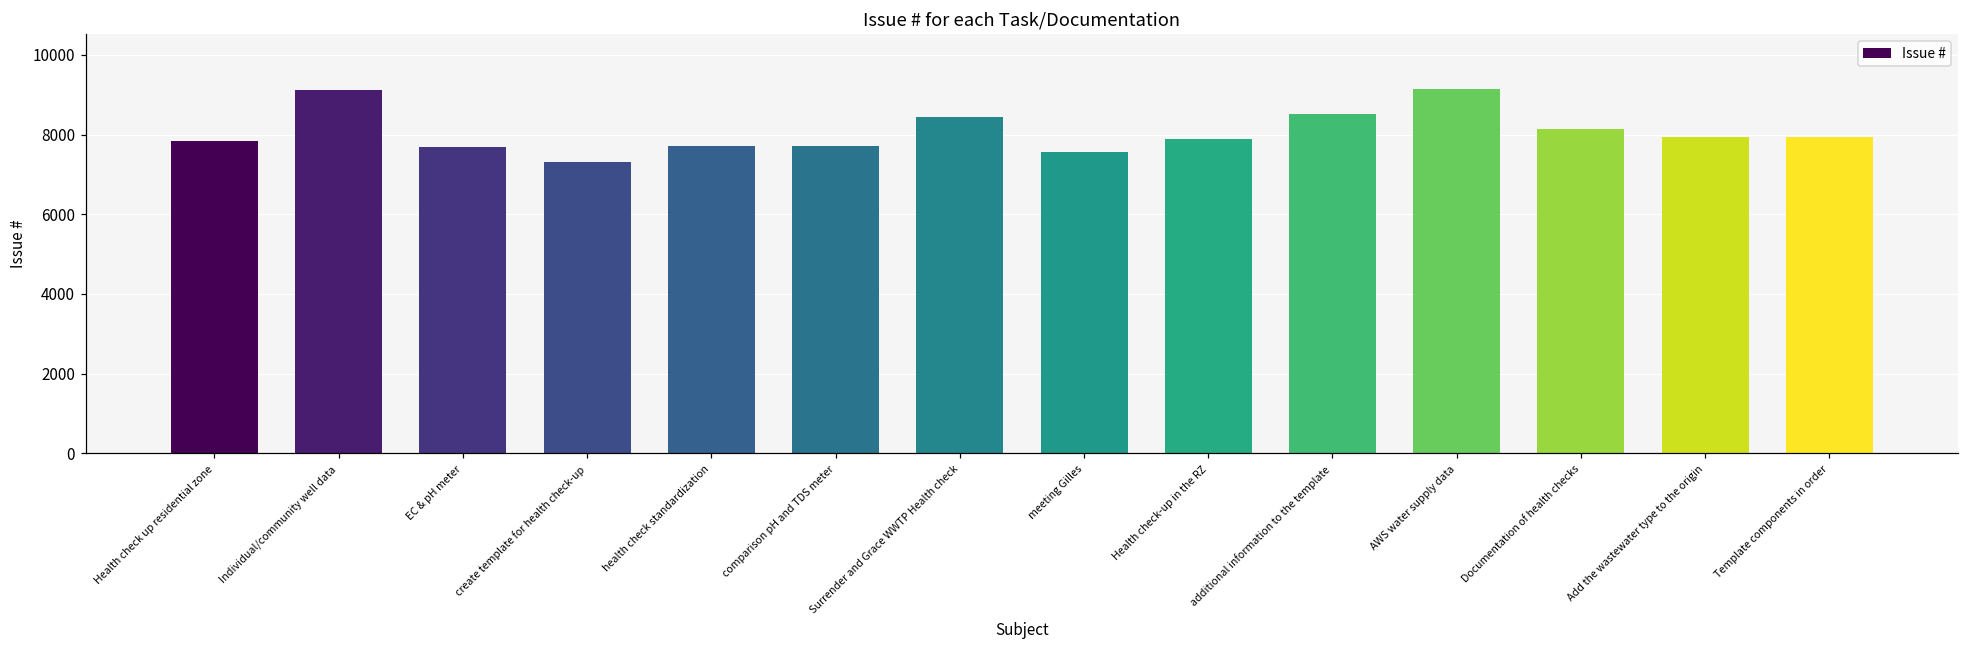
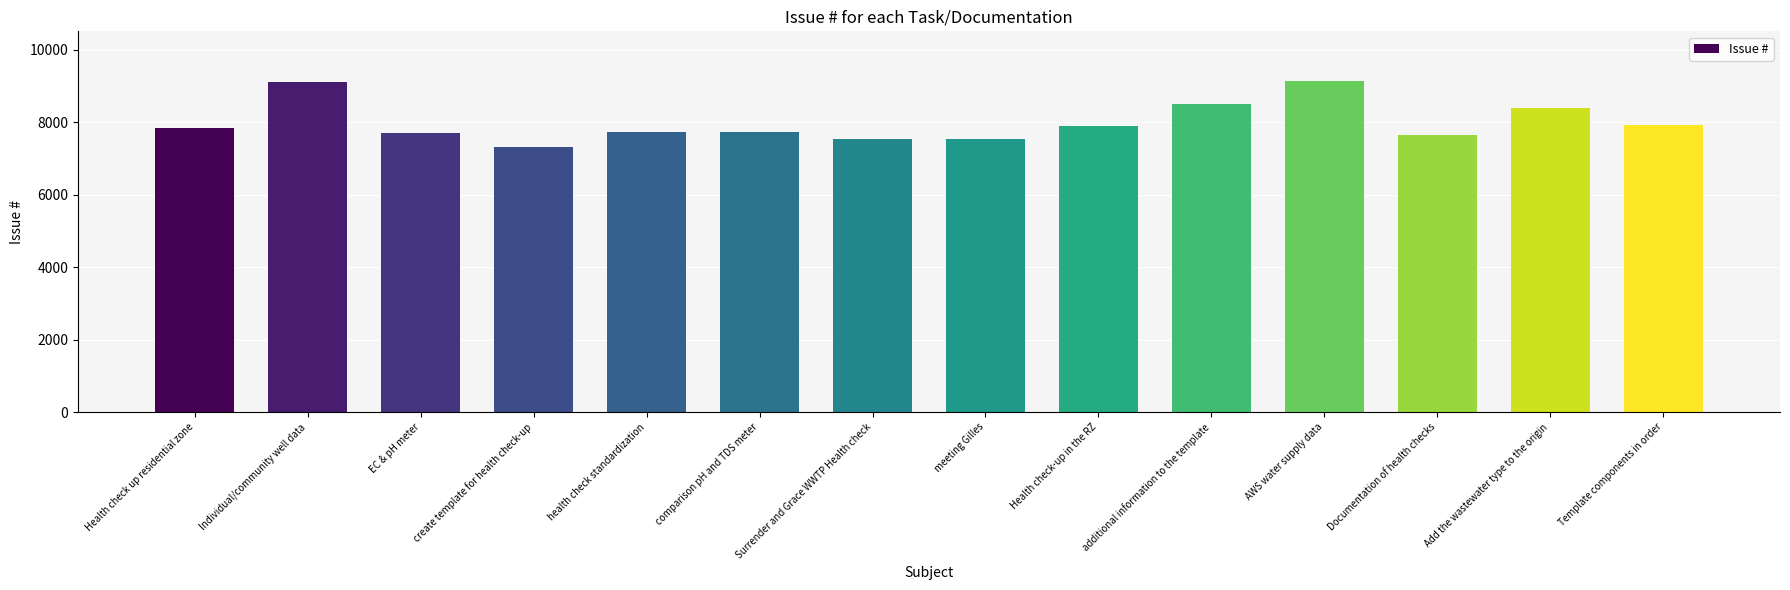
Surrender and Grace WWTP Health check: 8400 -> 7500
Documentation of health checks: 8100 -> 7600
Add the wastewater type to the origin: 7900 -> 8400
